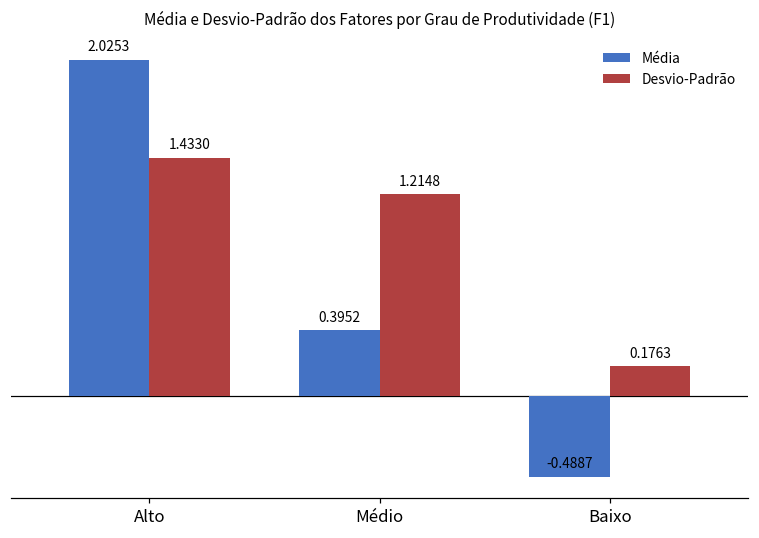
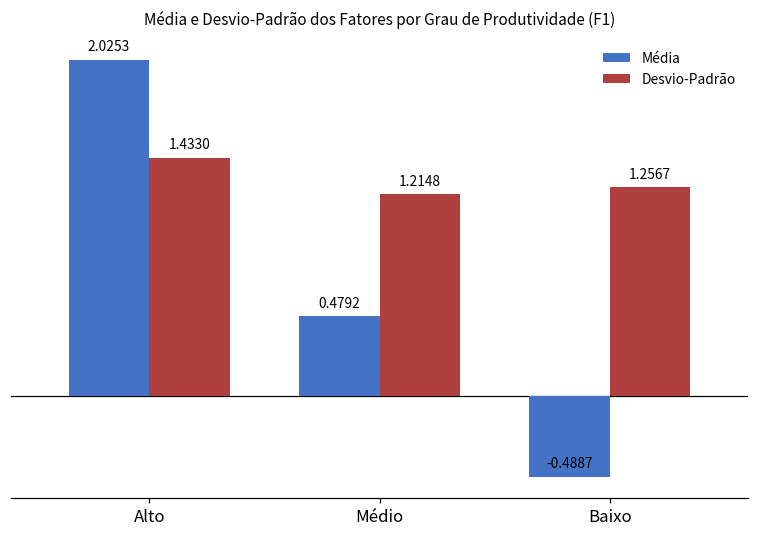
Média, Médio: 0.3952 -> 0.4792
Desvio-Padrão, Baixo: 0.1763 -> 1.2567
